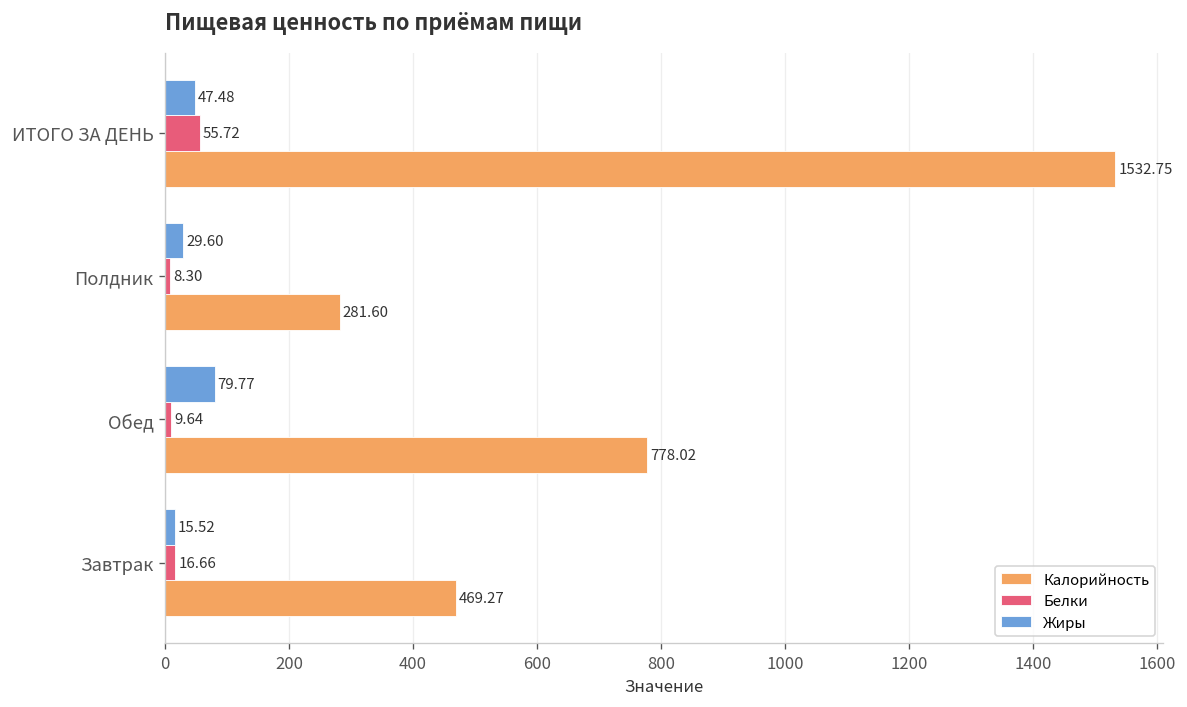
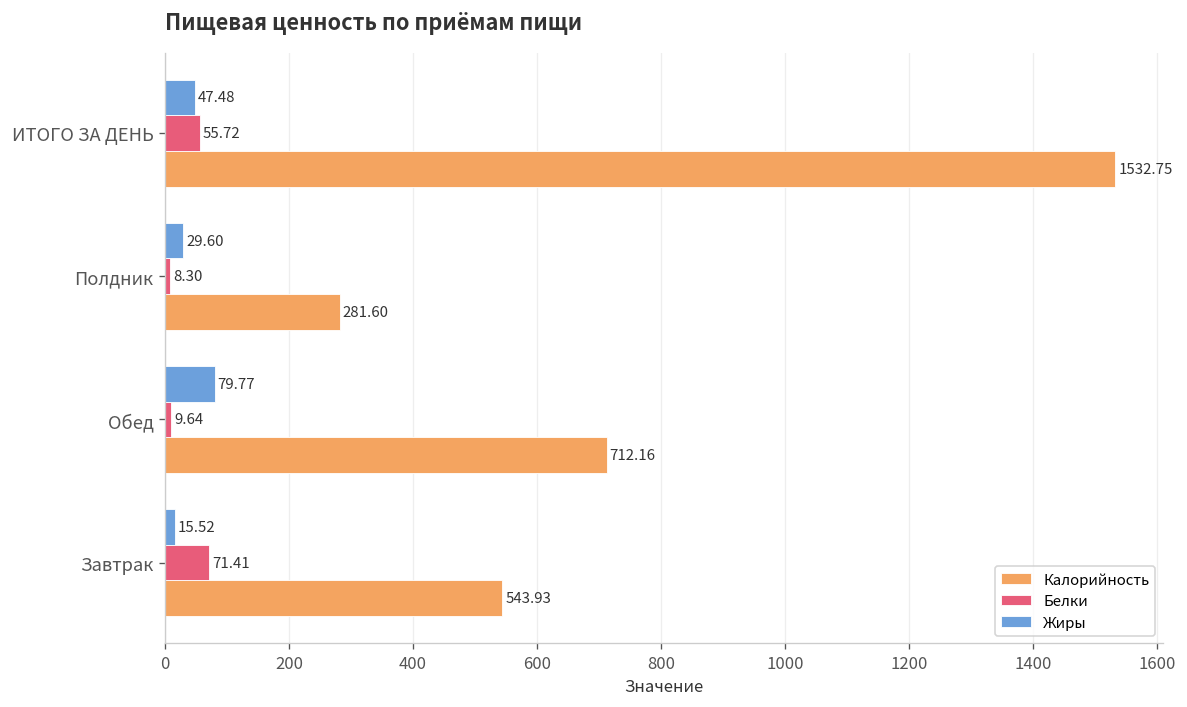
Калорийность, Обед: 778.02 -> 712.16
Белки, Завтрак: 16.66 -> 71.41
Калорийность, Завтрак: 469.27 -> 543.93
